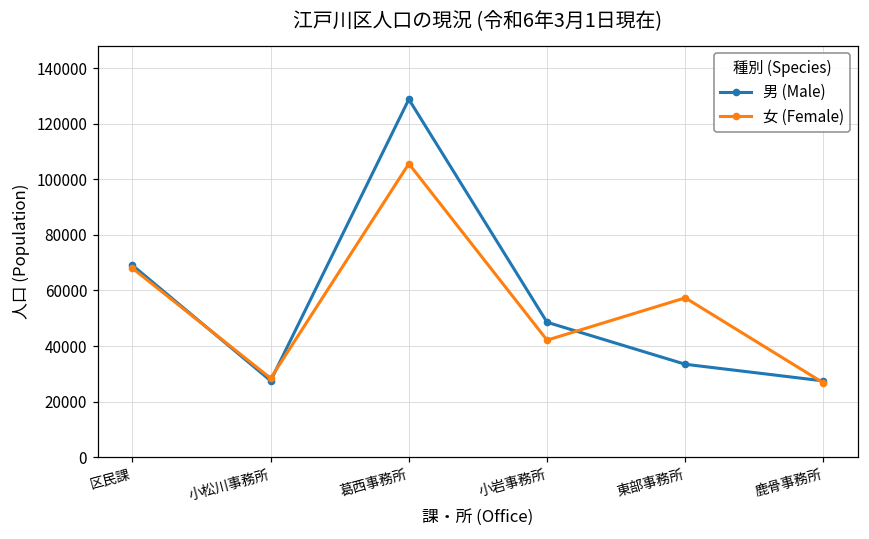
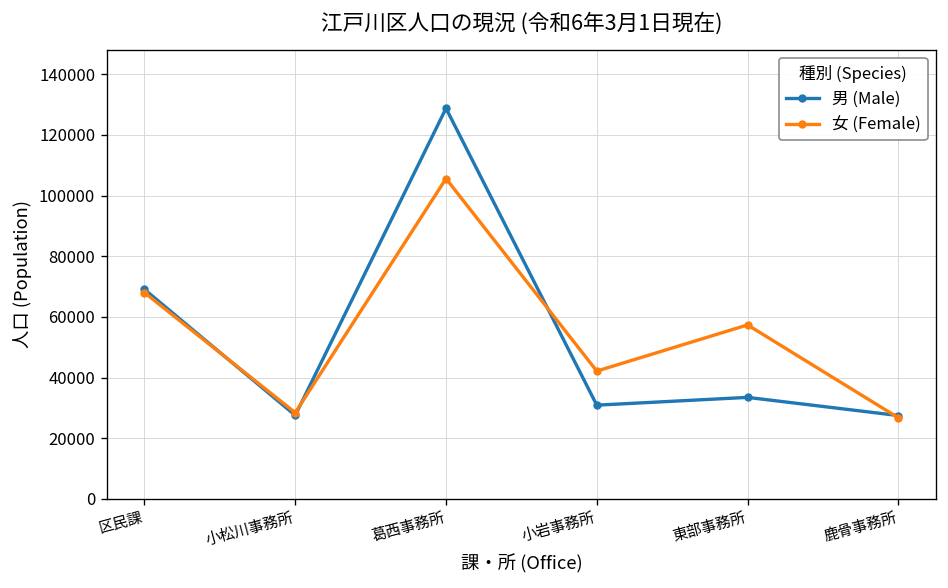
男 (Male), 小岩事務所: 49000 -> 31000
